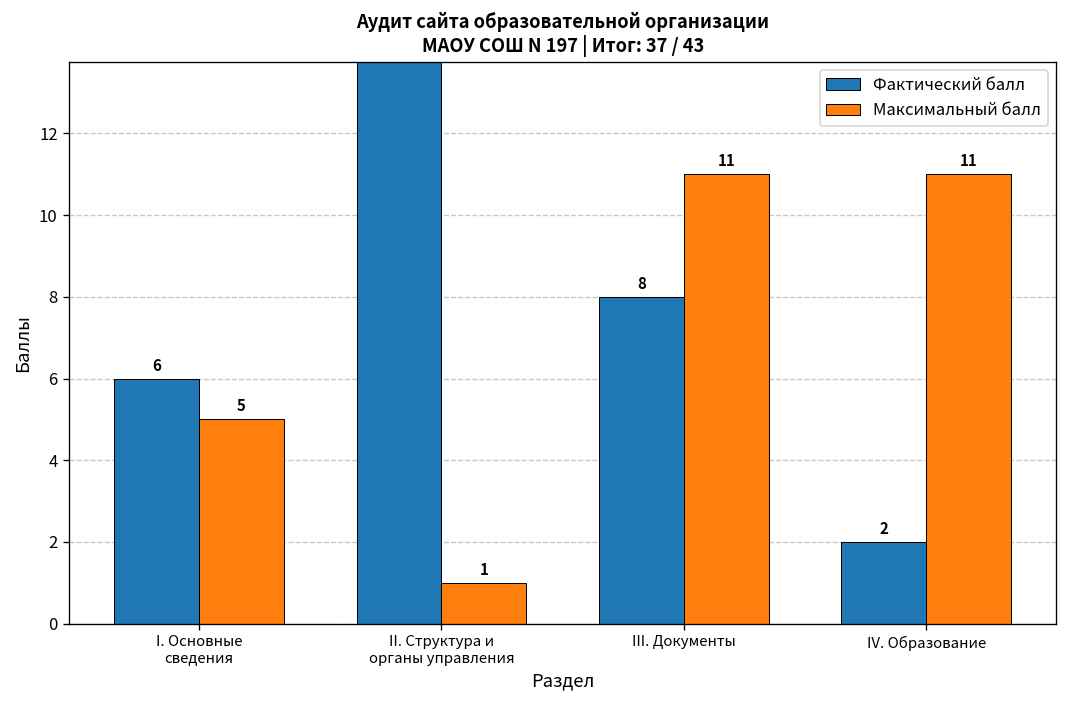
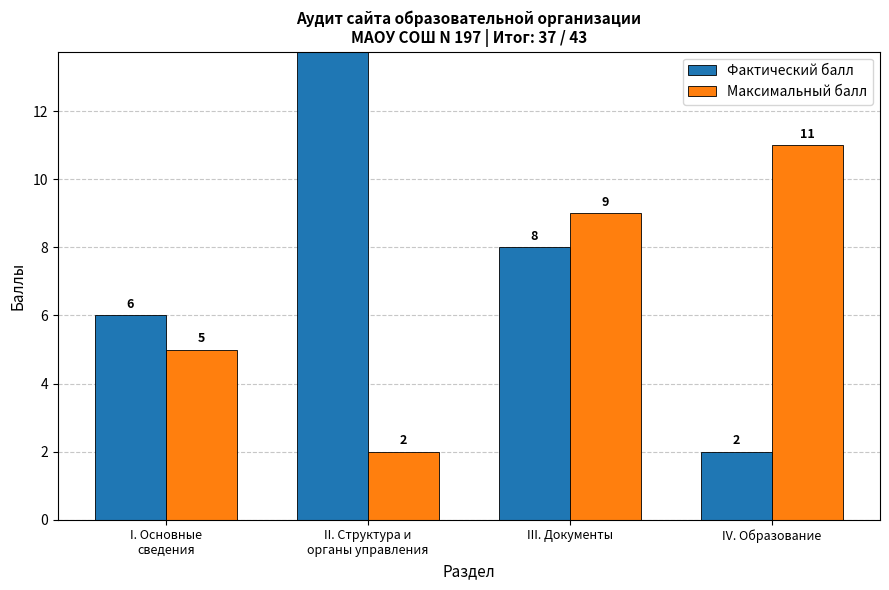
Максимальный балл, II. Структура и органы управления: 1 -> 2
Максимальный балл, III. Документы: 11 -> 9
